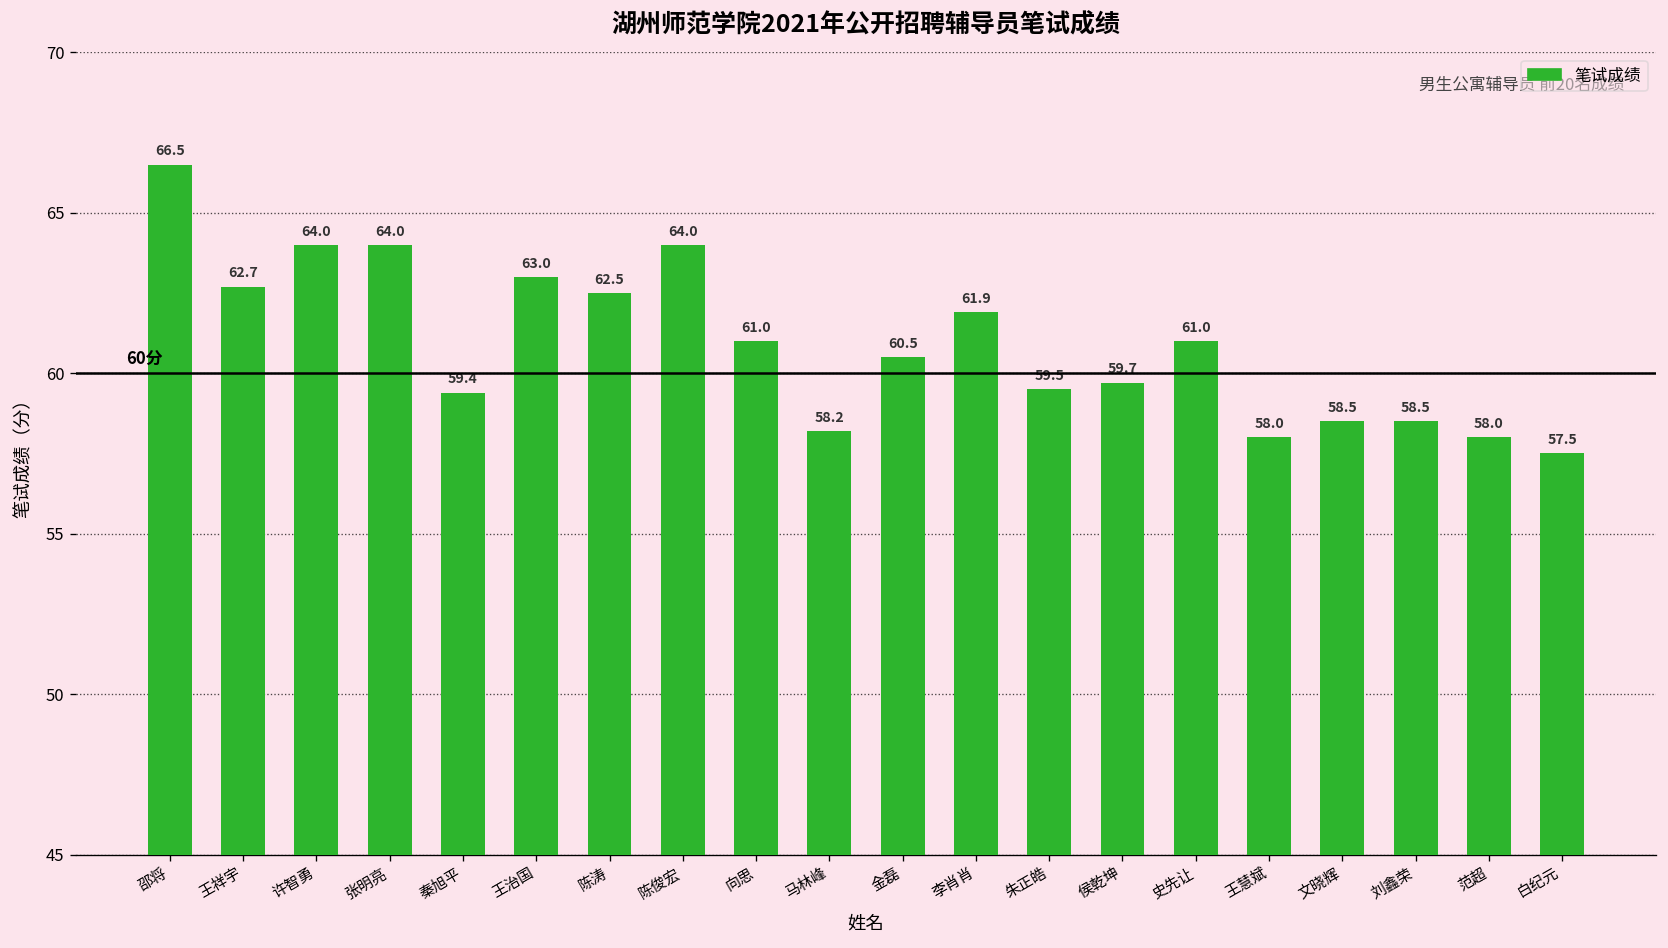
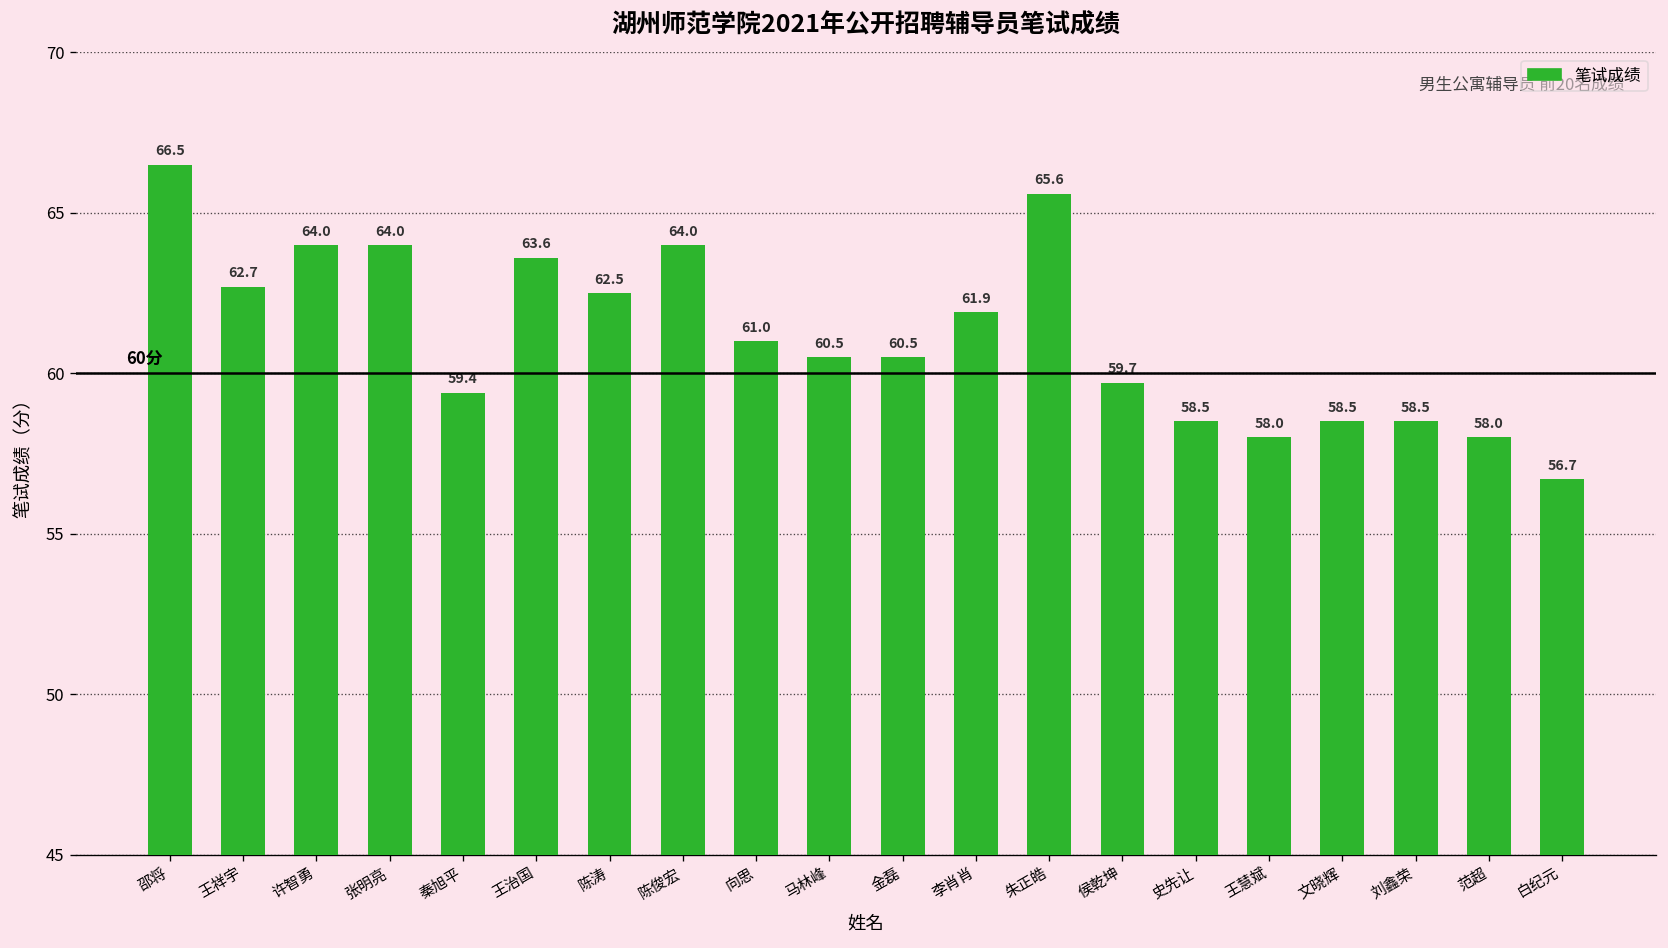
王治国: 63.0 -> 63.6
马林峰: 58.2 -> 60.5
朱正皓: 59.5 -> 65.6
史先让: 61.0 -> 58.5
白纪元: 57.5 -> 56.7
